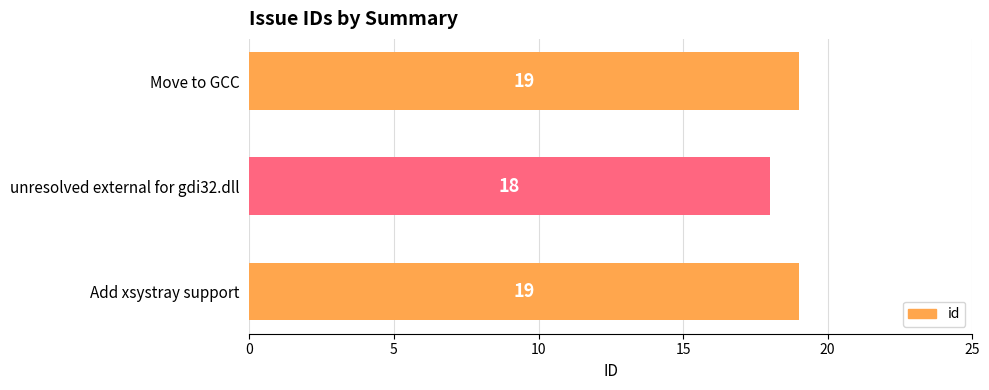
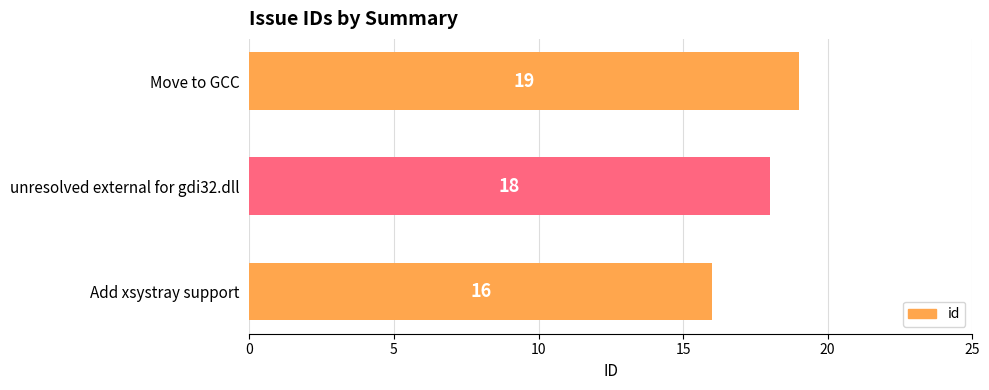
Add xsystray support: 19 -> 16
